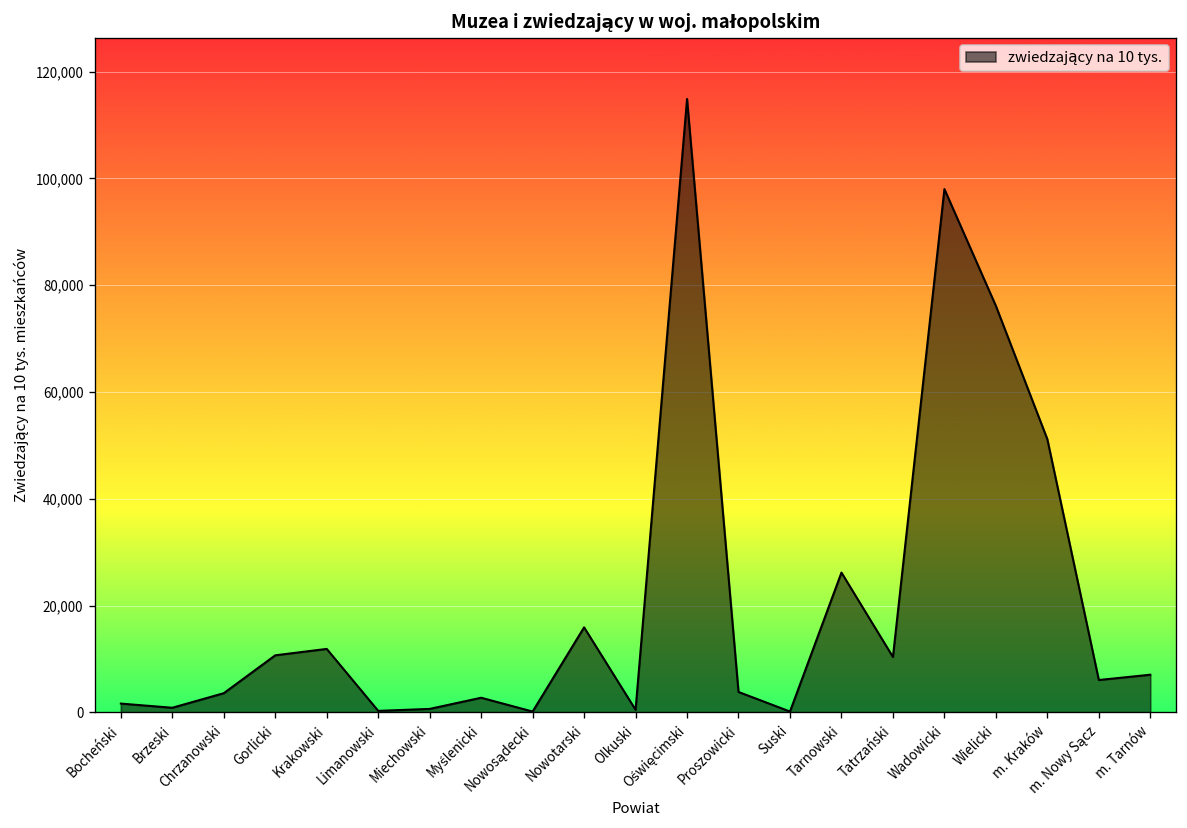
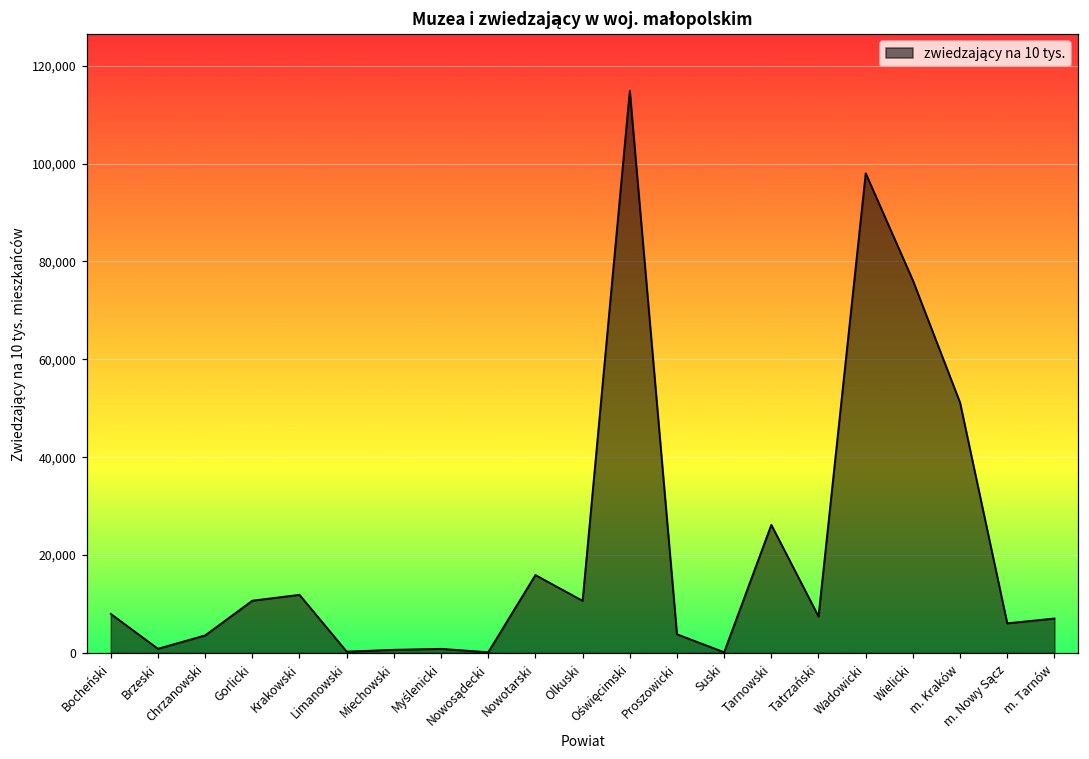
Bocheński: 2,000 -> 8,000
Myślenicki: 3,000 -> 1,000
Olkuski: 0 -> 11,000
Tatrzański: 10,000 -> 7,000
